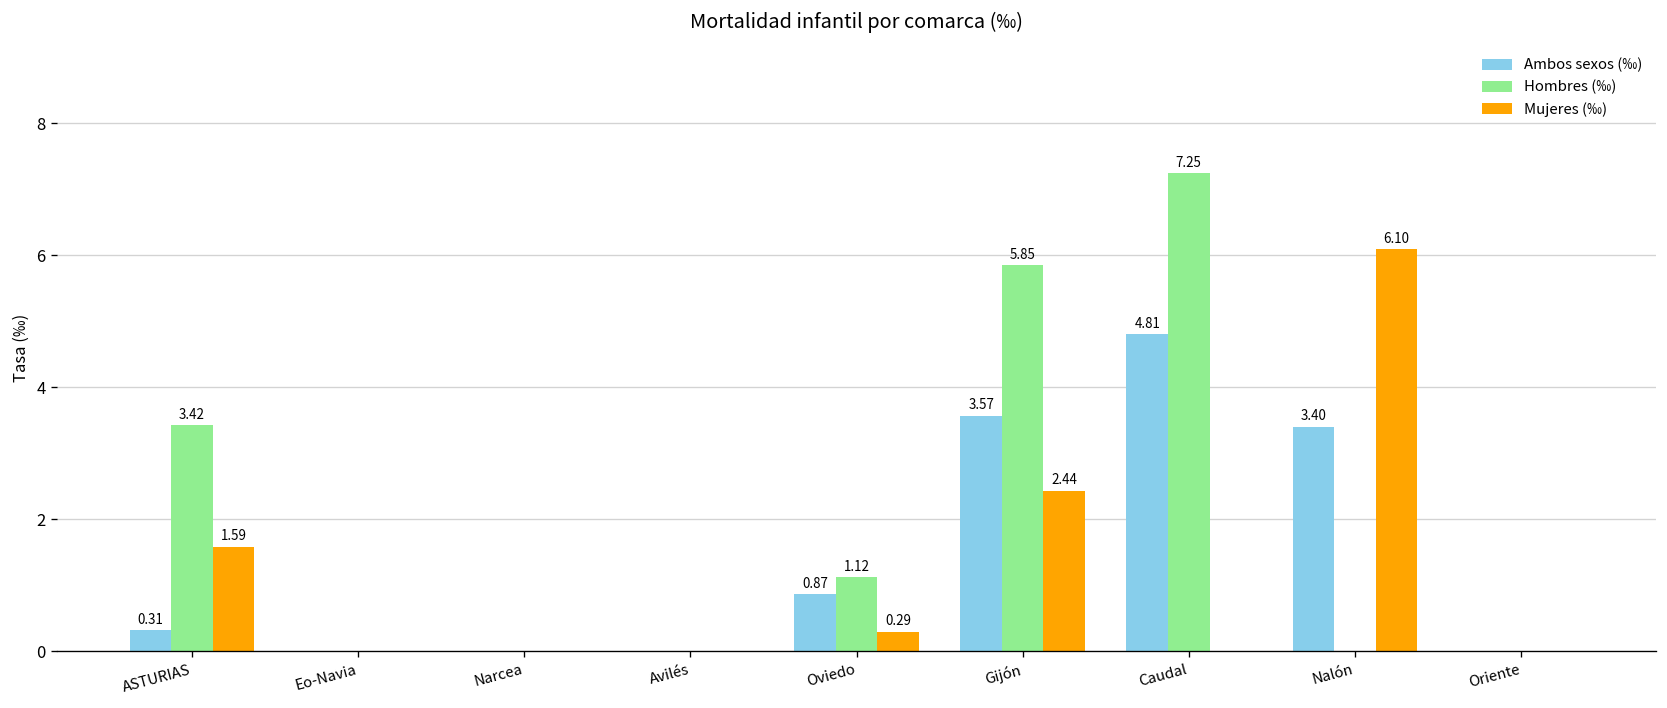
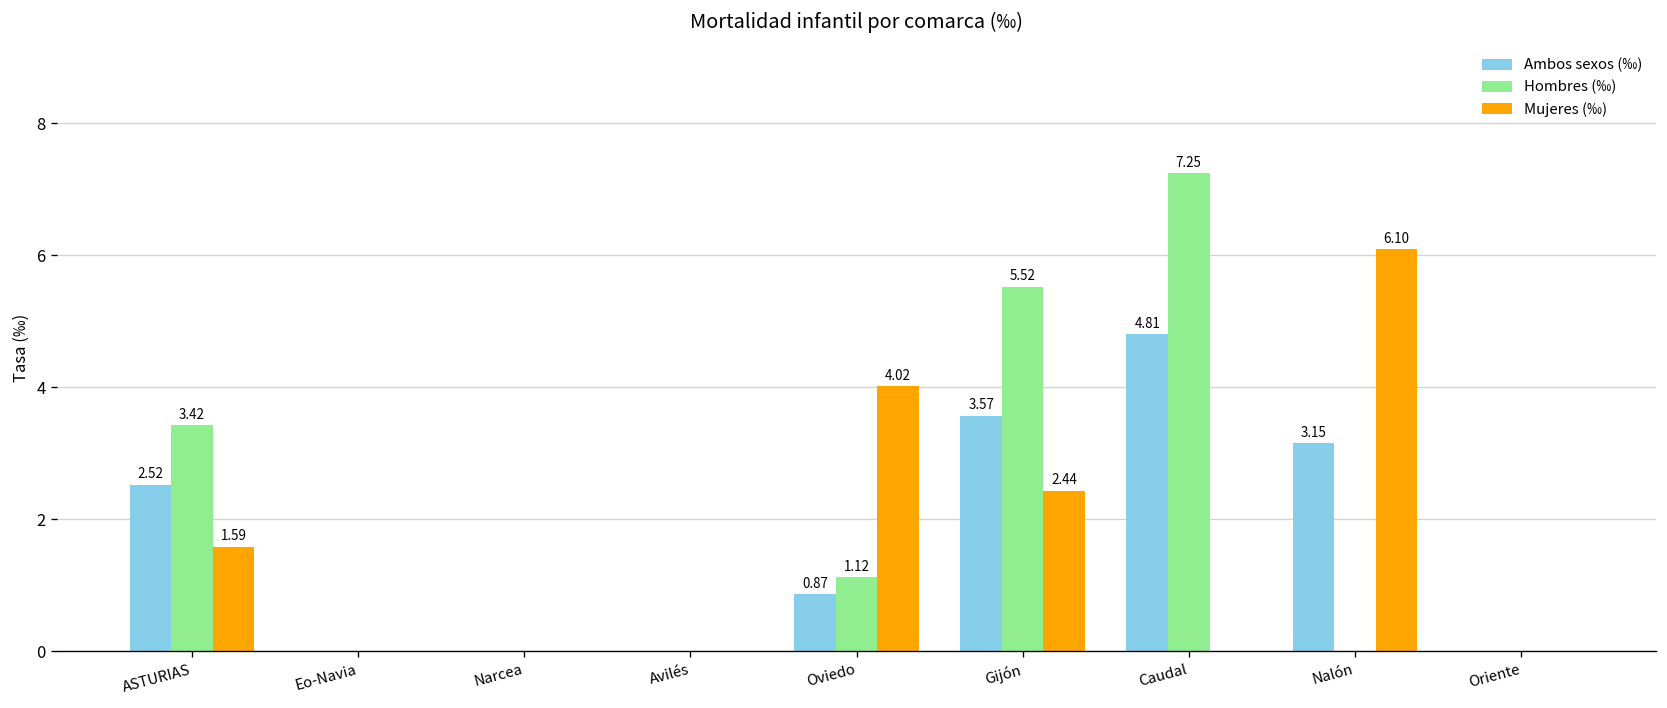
Ambos sexos (‰), ASTURIAS: 0.31 -> 2.52
Mujeres (‰), Oviedo: 0.29 -> 4.02
Hombres (‰), Gijón: 5.85 -> 5.52
Ambos sexos (‰), Nalón: 3.40 -> 3.15
